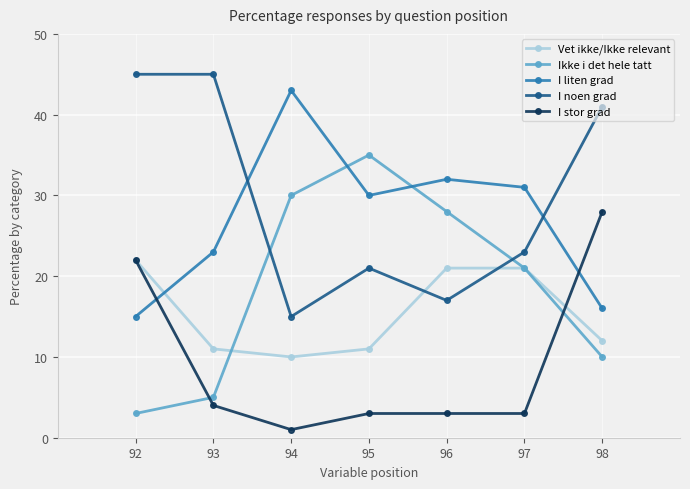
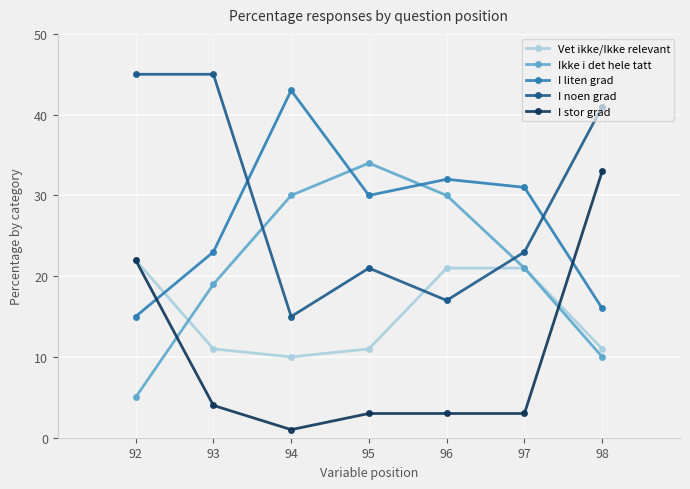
Ikke i det hele tatt, 92: 3 -> 5
Ikke i det hele tatt, 93: 5 -> 19
Ikke i det hele tatt, 95: 35 -> 34
Ikke i det hele tatt, 96: 28 -> 30
Vet ikke/Ikke relevant, 98: 12 -> 11
I stor grad, 98: 28 -> 33
